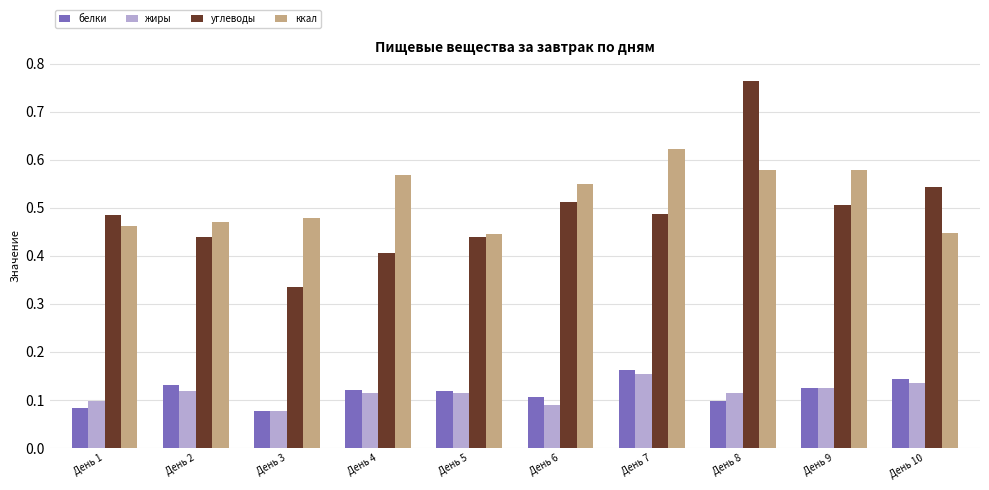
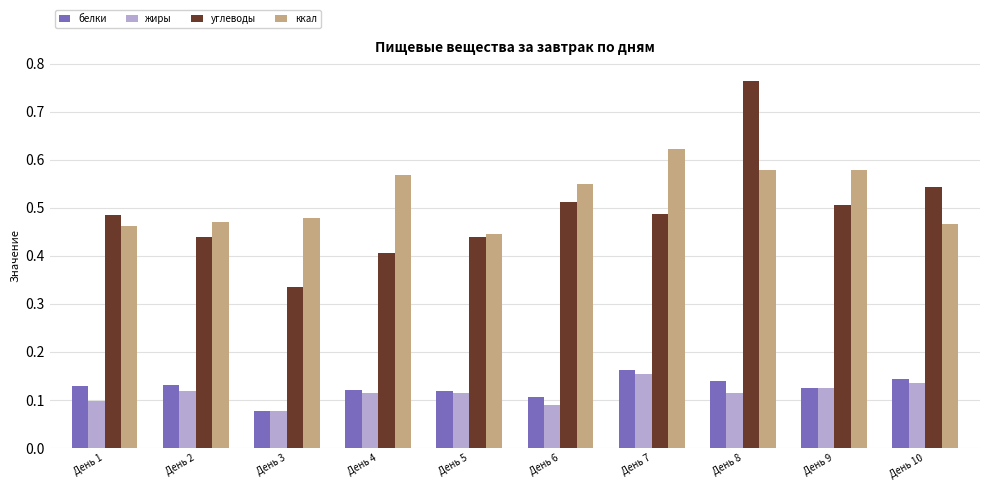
белки, День 1: 0.08 -> 0.13
белки, День 8: 0.10 -> 0.14
ккал, День 10: 0.45 -> 0.47
